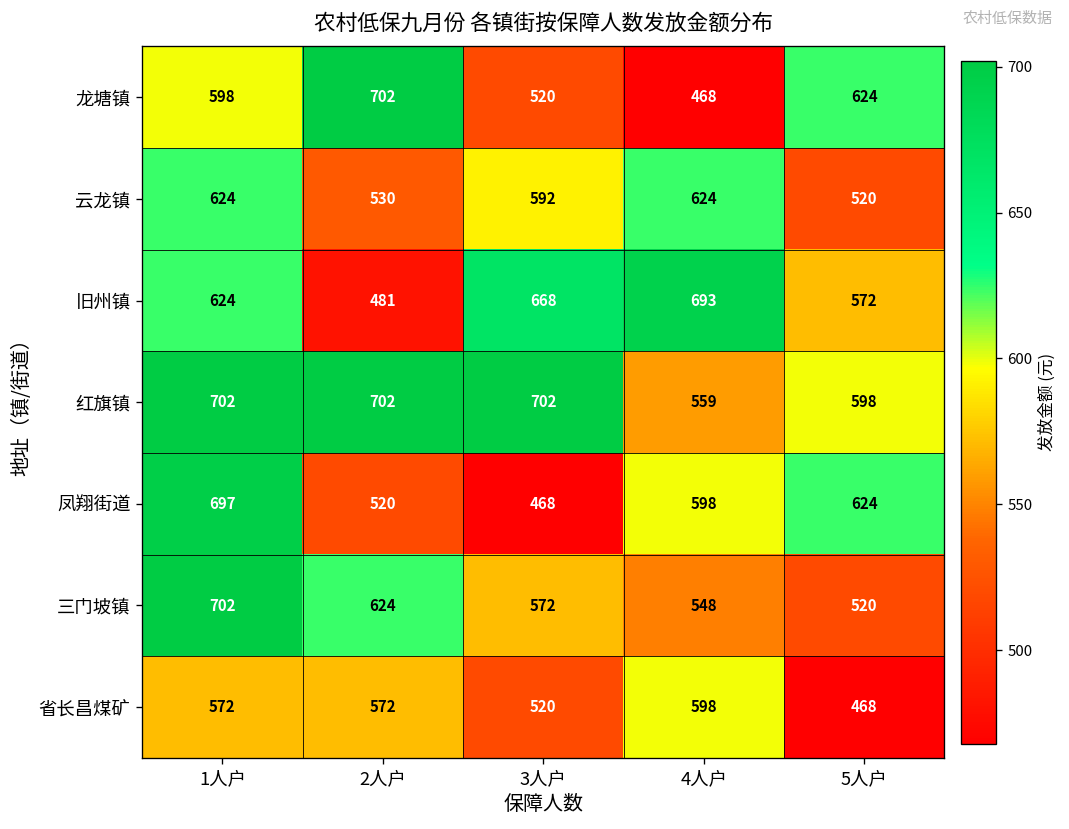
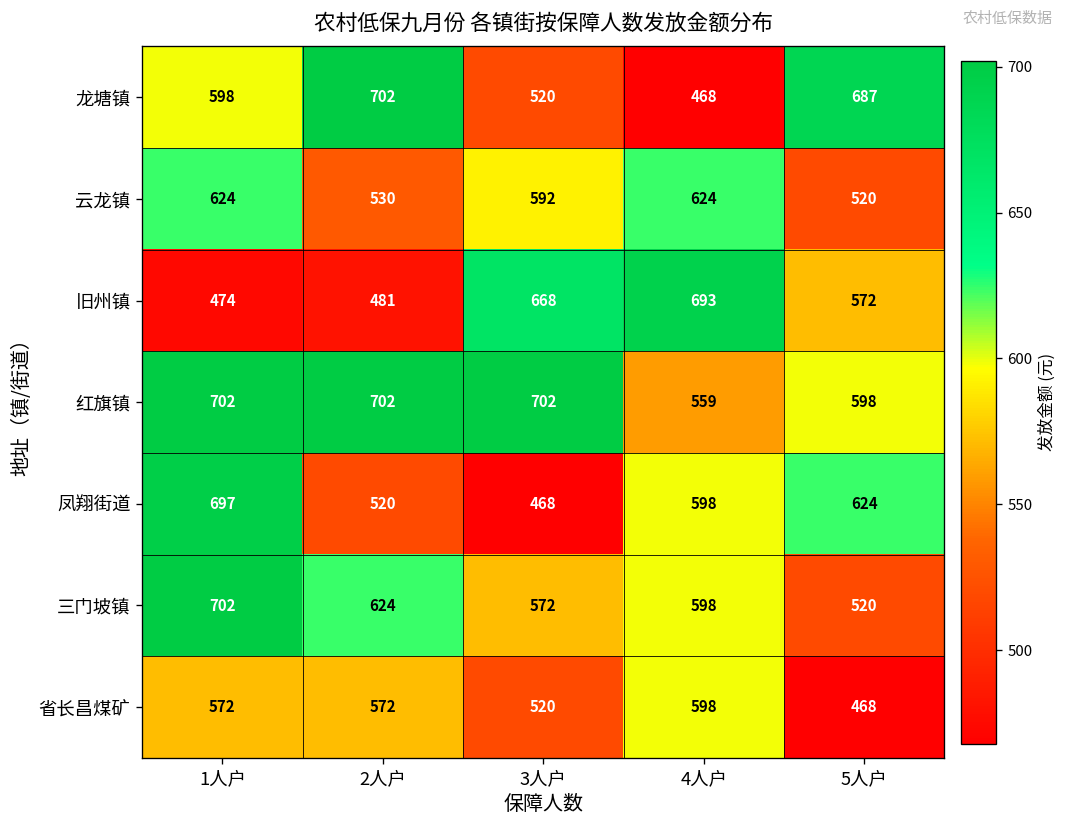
龙塘镇, 5人户: 624 -> 687
旧州镇, 1人户: 624 -> 474
三门坡镇, 4人户: 548 -> 598
